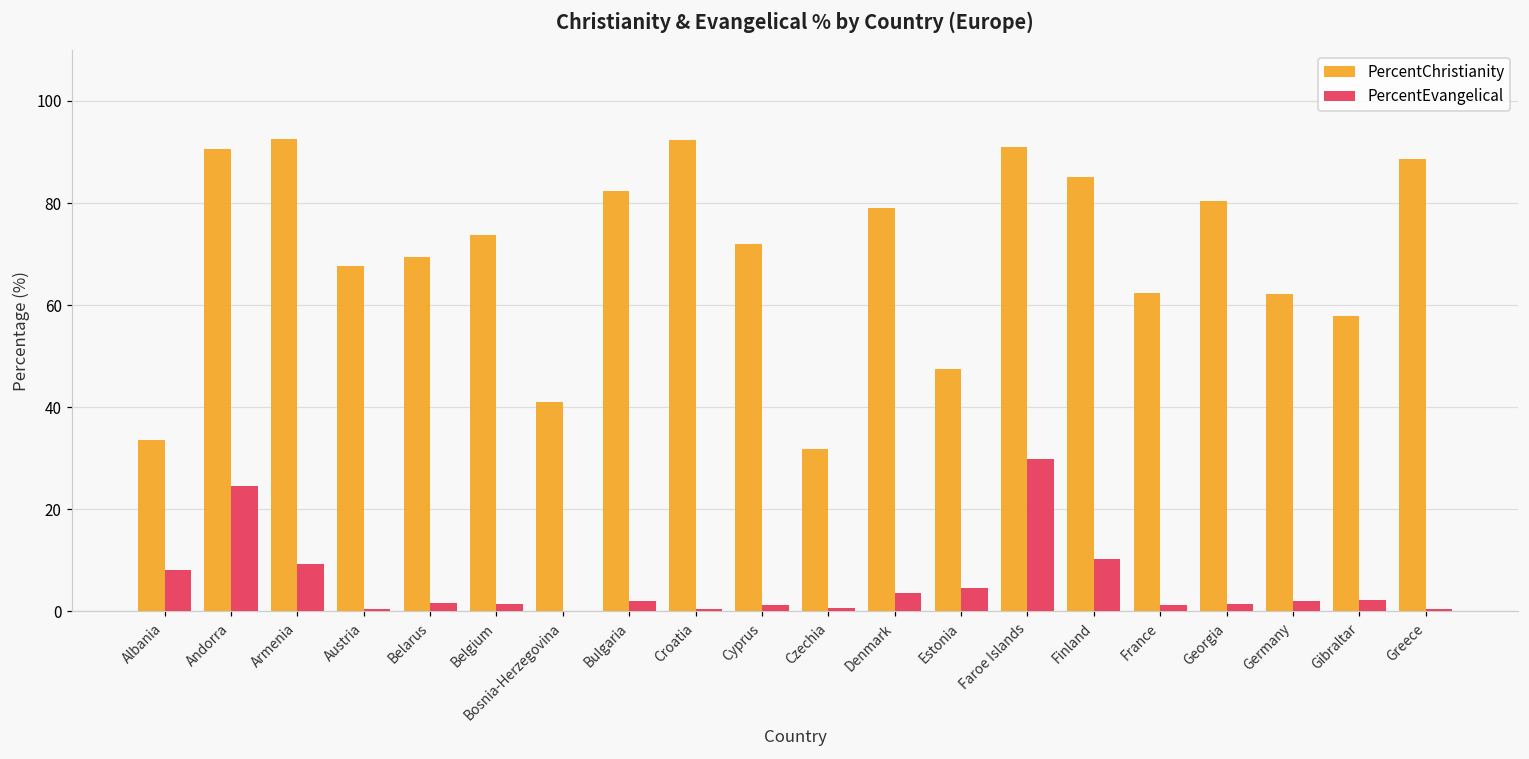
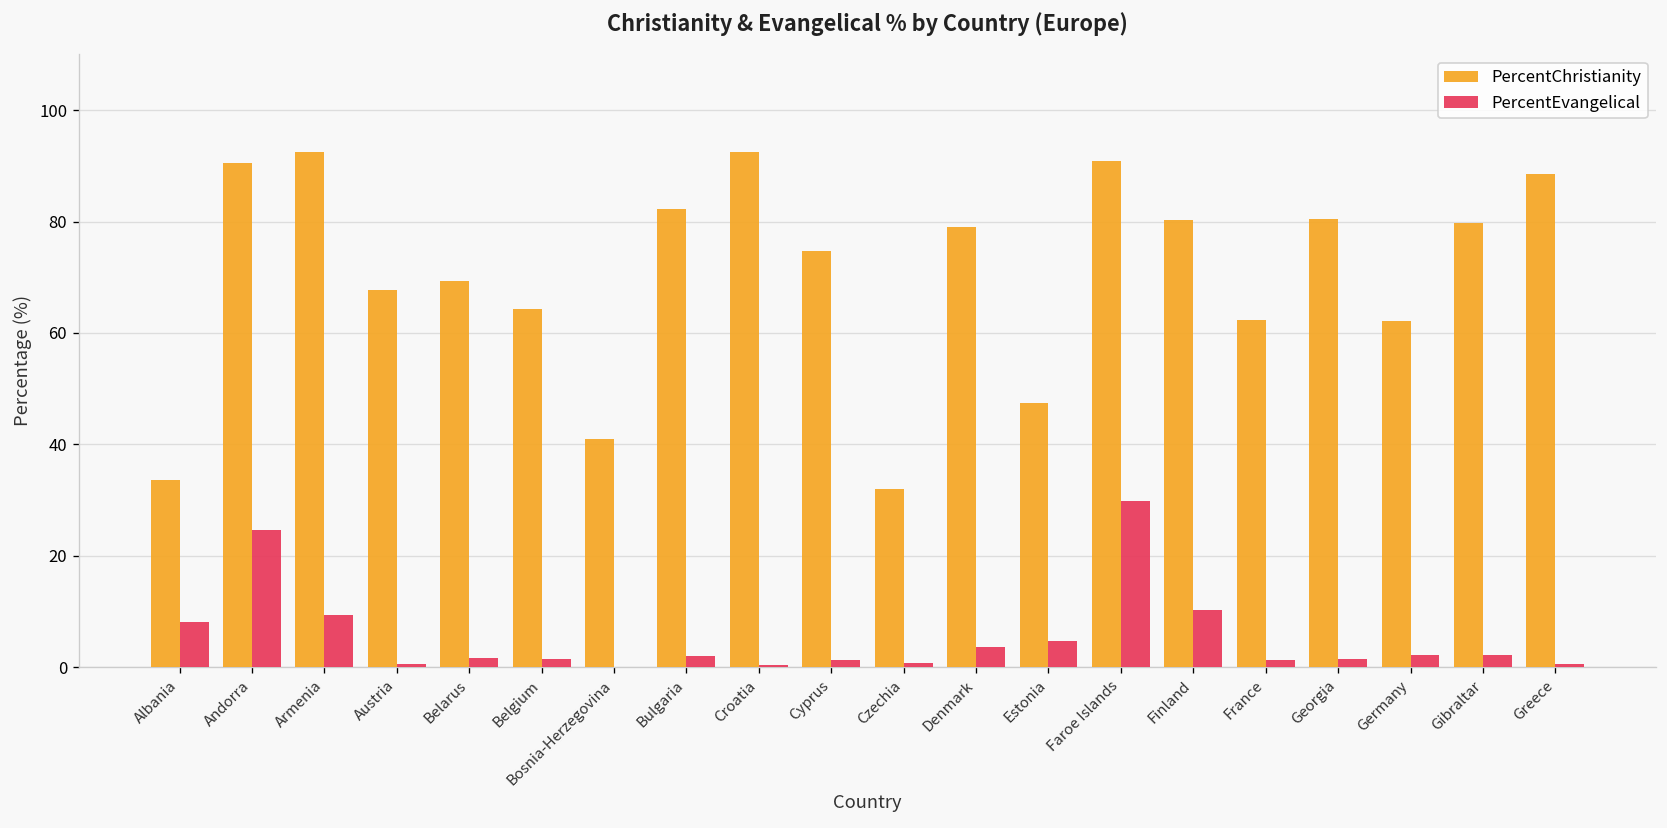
PercentChristianity, Belgium: 74 -> 64
PercentChristianity, Cyprus: 72 -> 75
PercentChristianity, Finland: 85 -> 80
PercentChristianity, Gibraltar: 58 -> 80
